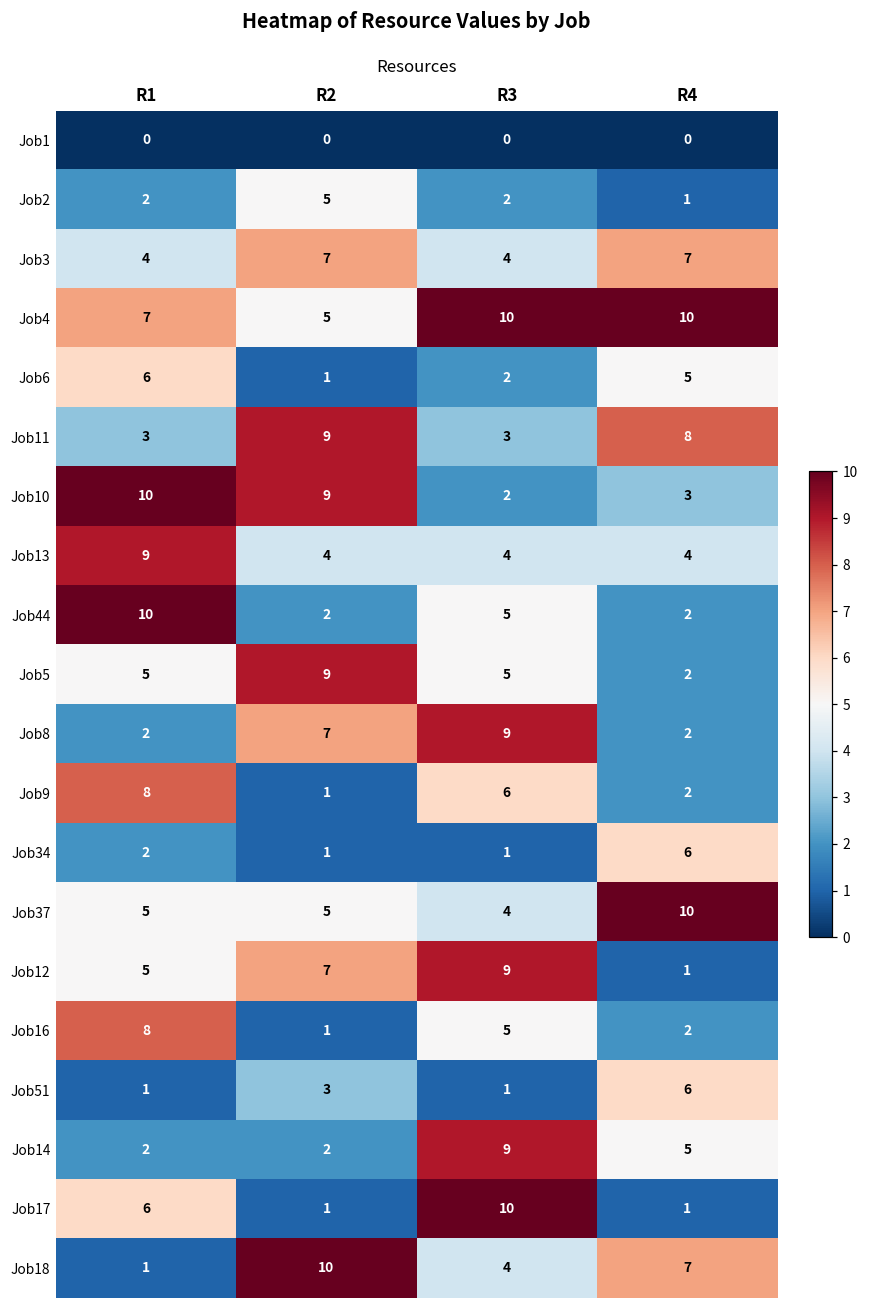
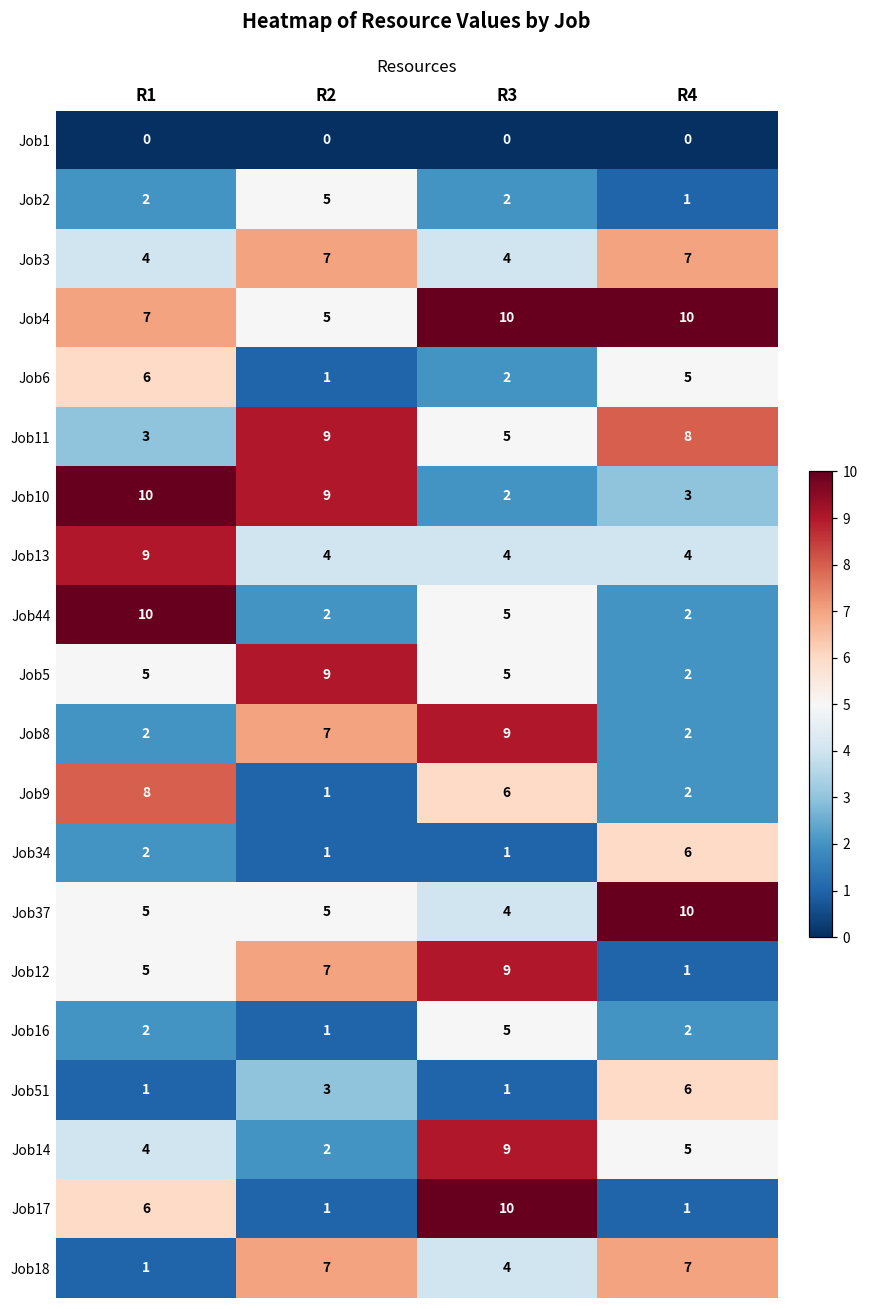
Job11, R3: 3 -> 5
Job16, R1: 8 -> 2
Job14, R1: 2 -> 4
Job18, R2: 10 -> 7
